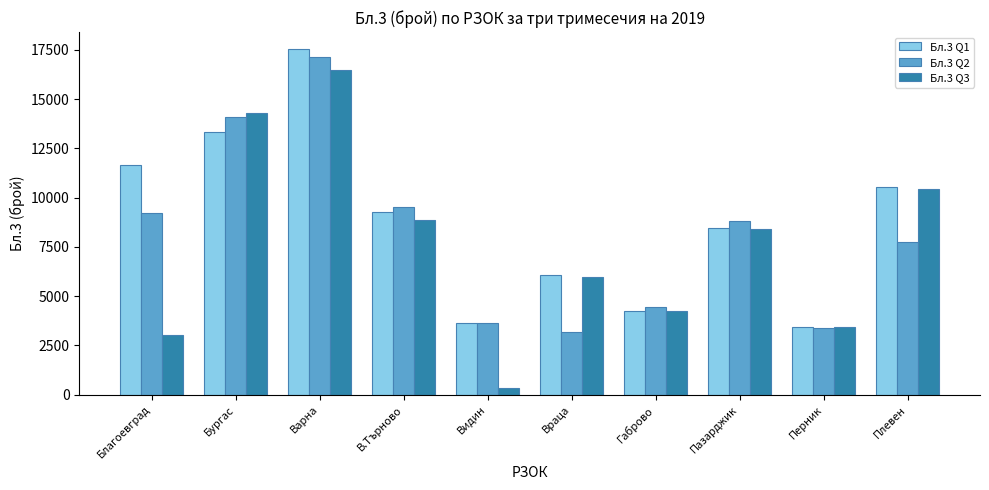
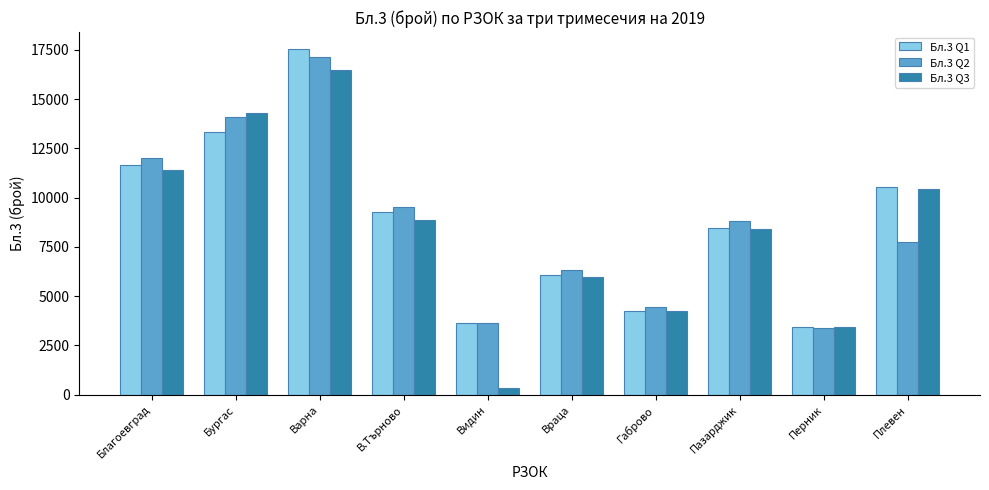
Бл.3 Q2, Благоевград: 9200 -> 12000
Бл.3 Q3, Благоевград: 3000 -> 11400
Бл.3 Q2, Враца: 3200 -> 6300
